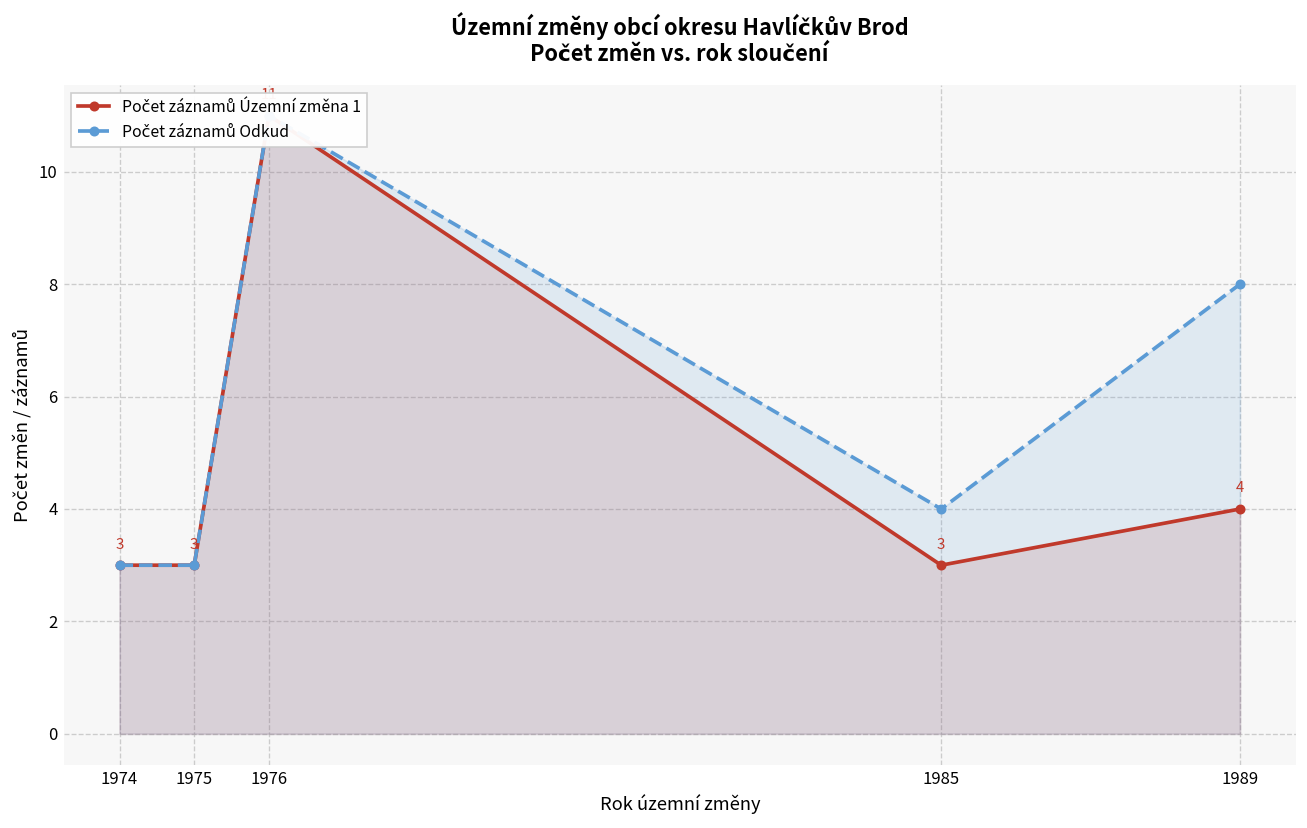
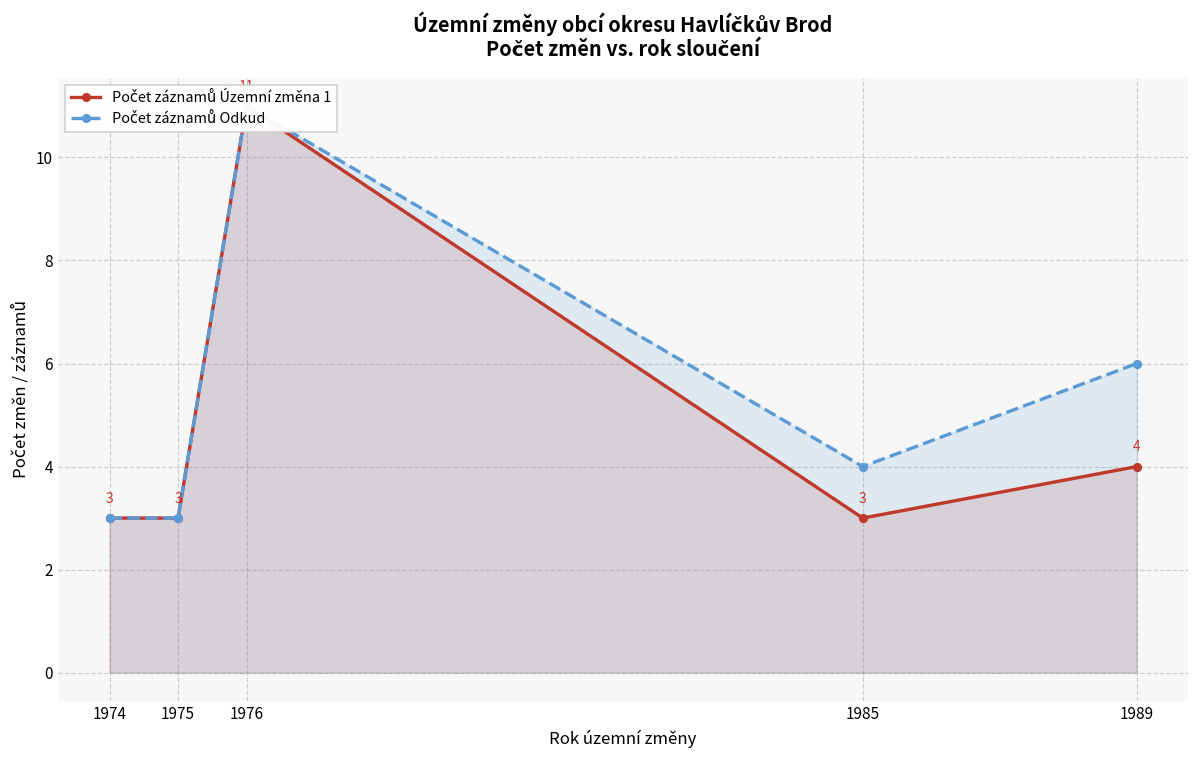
Počet záznamů Odkud, 1989: 8 -> 6
